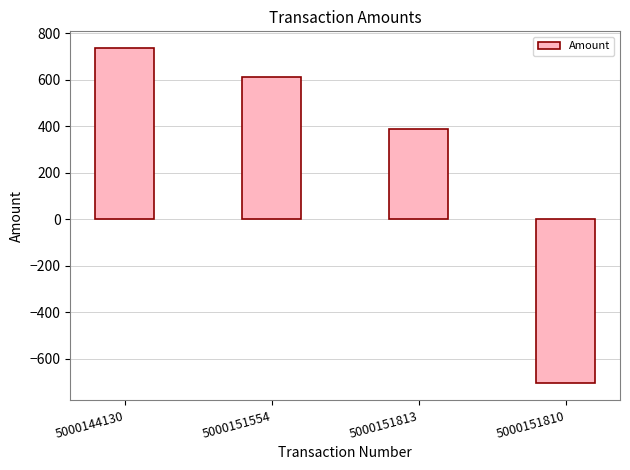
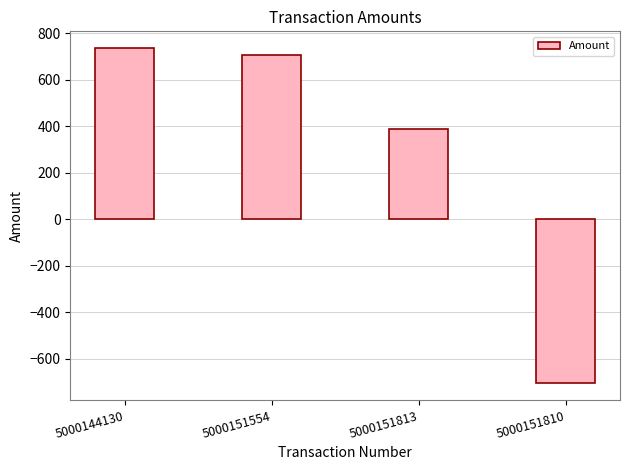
5000151554: 610 -> 700
